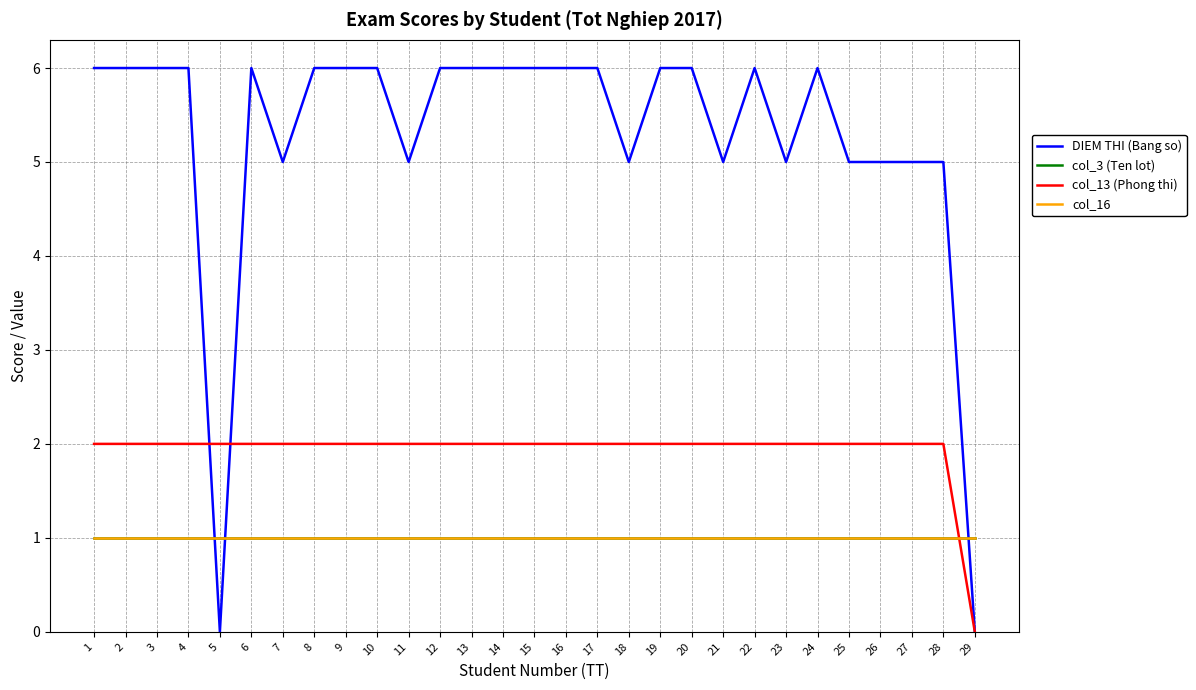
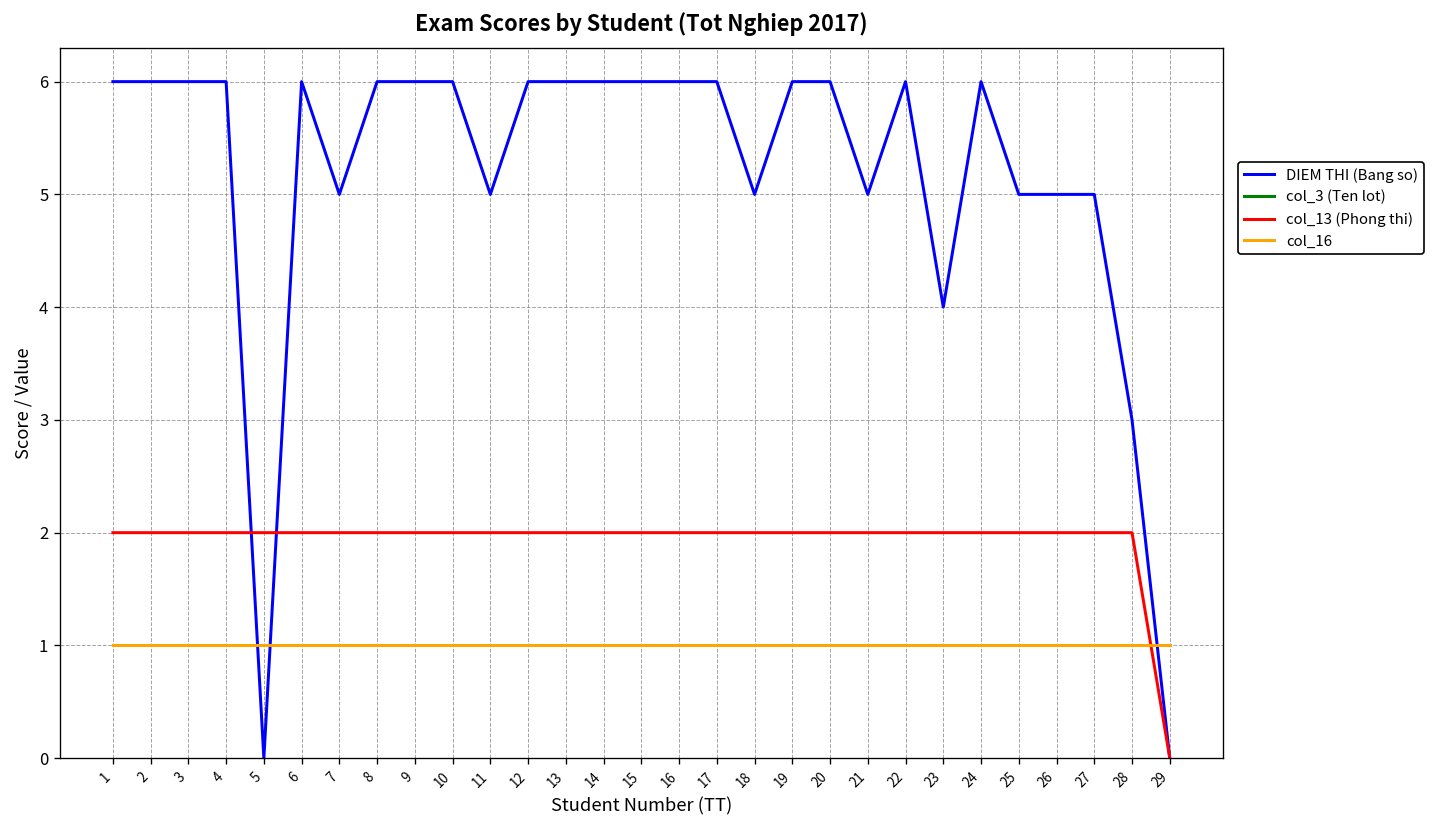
DIEM THI (Bang so), 23: 5 -> 4
DIEM THI (Bang so), 28: 5 -> 3
